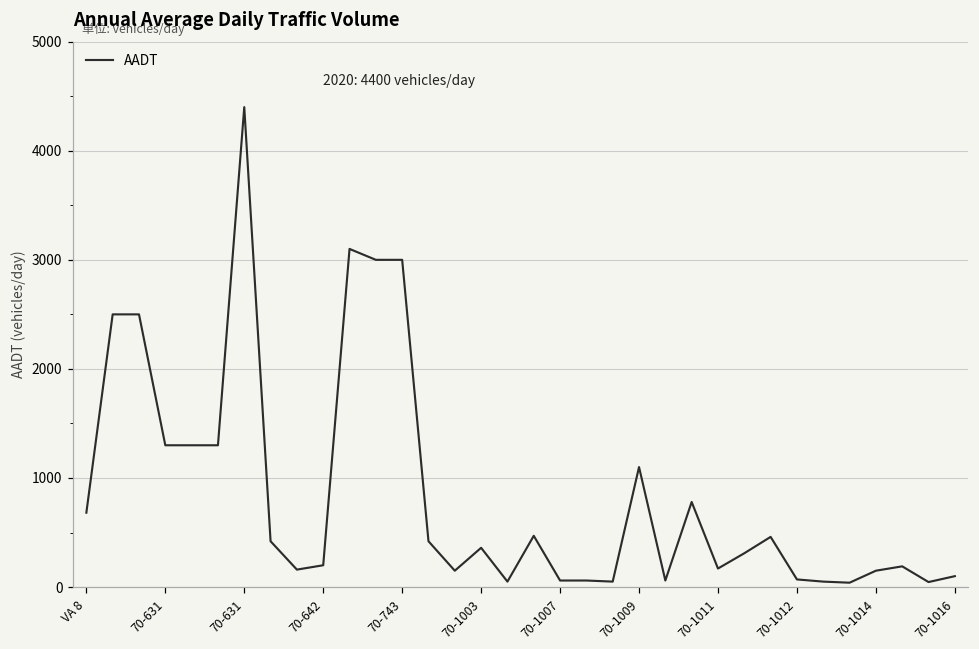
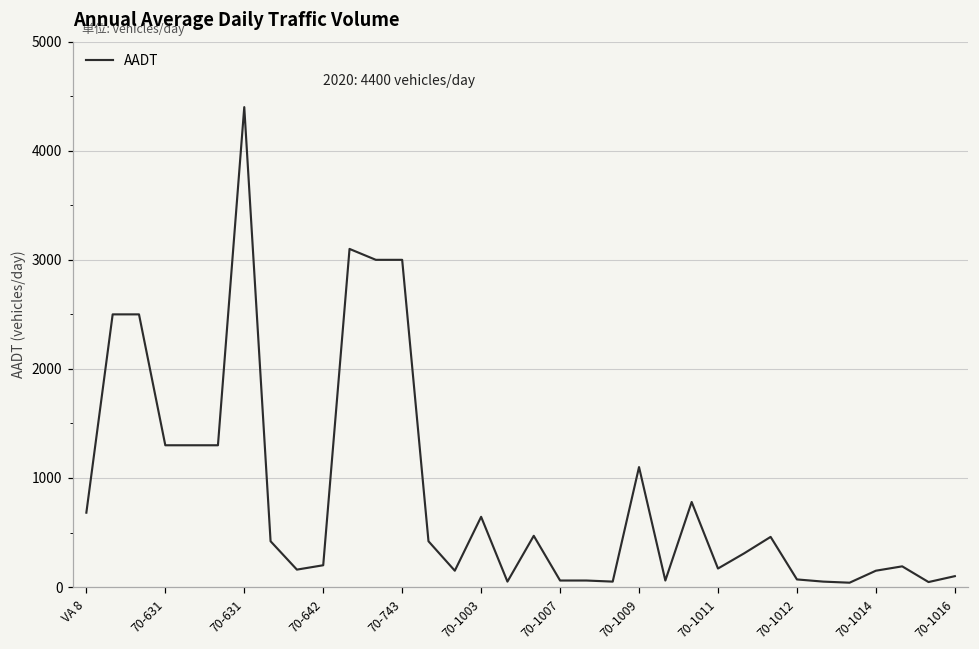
70-1003: 400 -> 600
